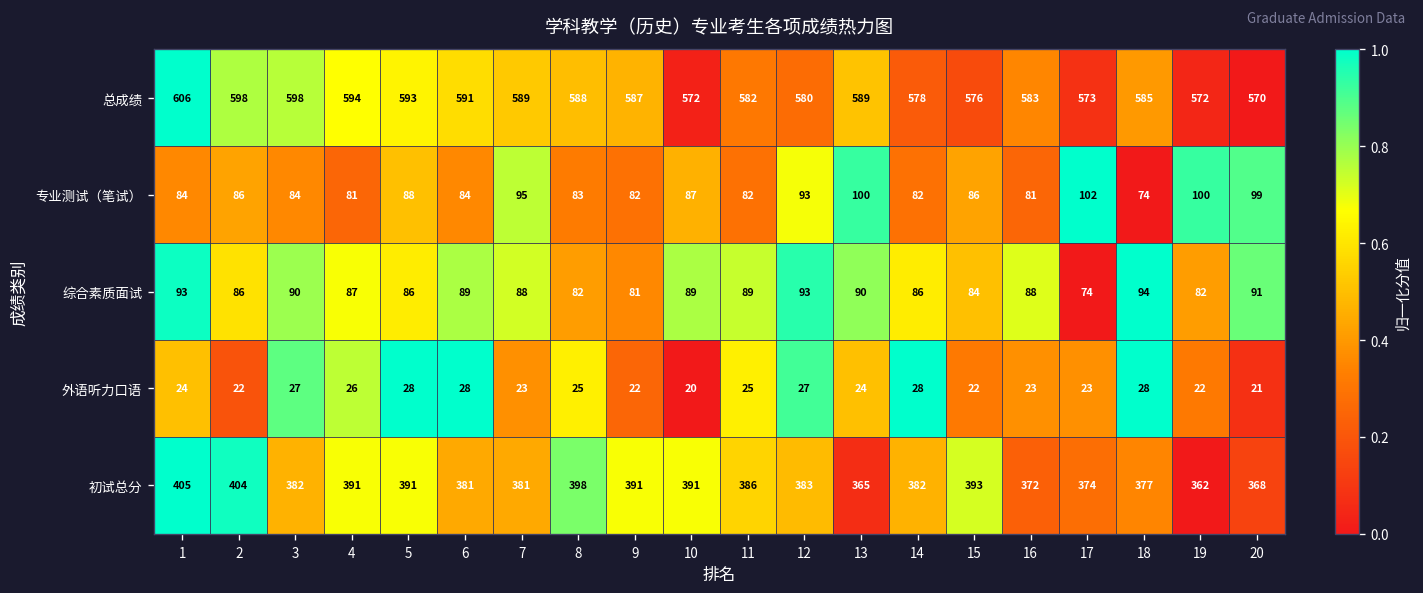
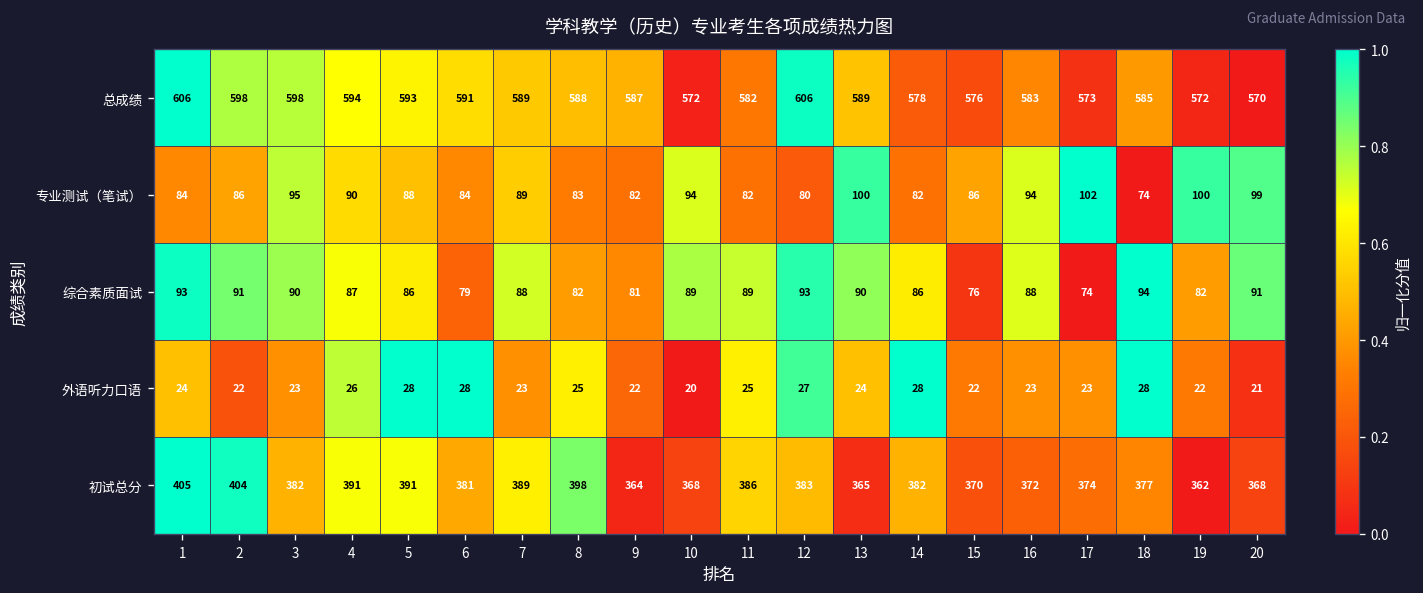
总成绩, 12: 580 -> 606
专业测试（笔试）, 3: 84 -> 95
专业测试（笔试）, 4: 81 -> 90
专业测试（笔试）, 7: 95 -> 89
专业测试（笔试）, 10: 87 -> 94
专业测试（笔试）, 12: 93 -> 80
专业测试（笔试）, 16: 81 -> 94
综合素质面试, 2: 86 -> 91
综合素质面试, 6: 89 -> 79
综合素质面试, 15: 84 -> 76
外语听力口语, 3: 27 -> 23
初试总分, 7: 381 -> 389
初试总分, 9: 391 -> 364
初试总分, 10: 391 -> 368
初试总分, 15: 393 -> 370
